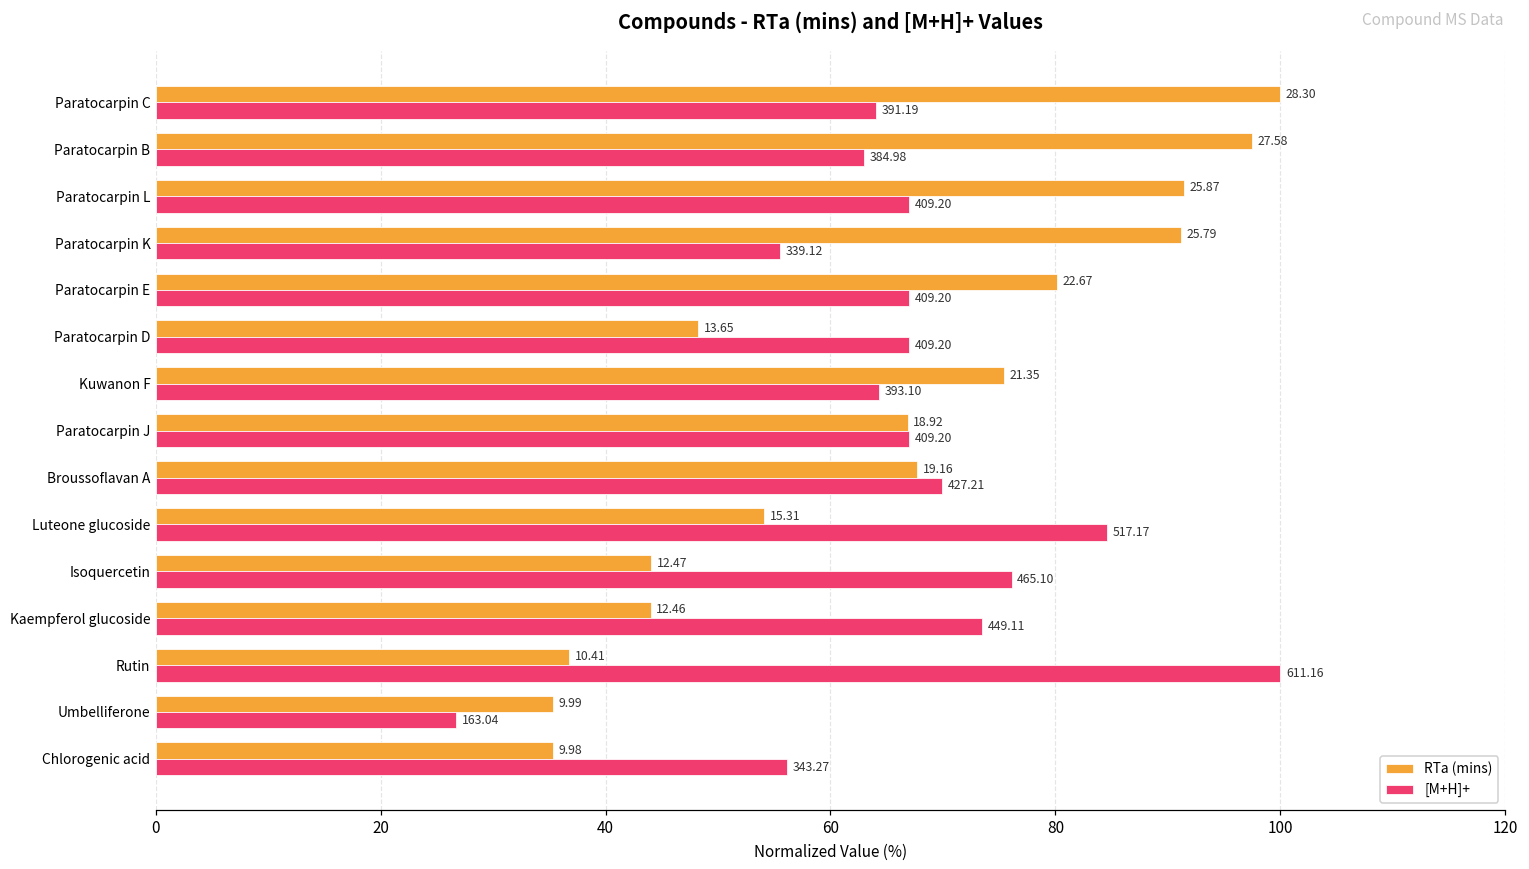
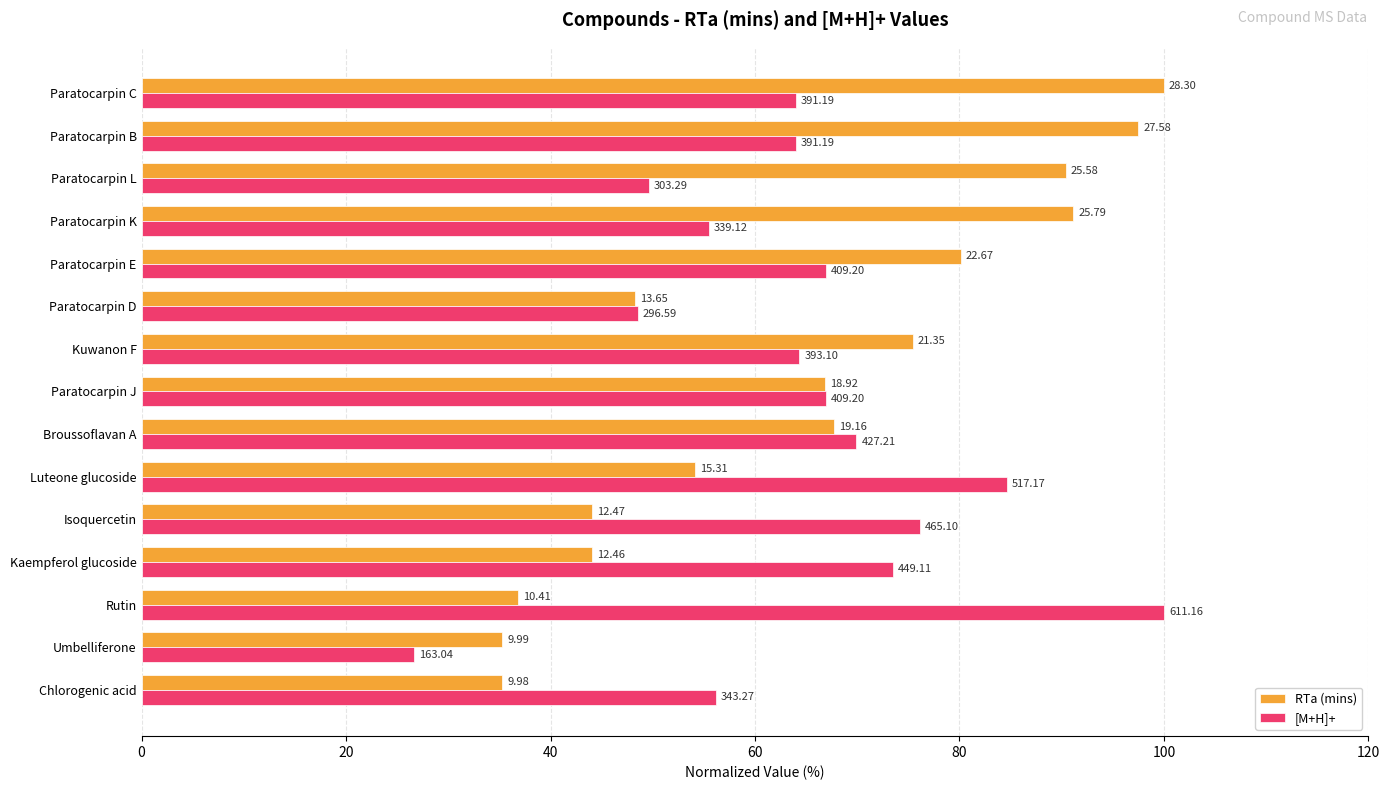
[M+H]+, Paratocarpin B: 384.98 -> 391.19
RTa (mins), Paratocarpin L: 25.87 -> 25.58
[M+H]+, Paratocarpin L: 409.20 -> 303.29
[M+H]+, Paratocarpin D: 409.20 -> 296.59
